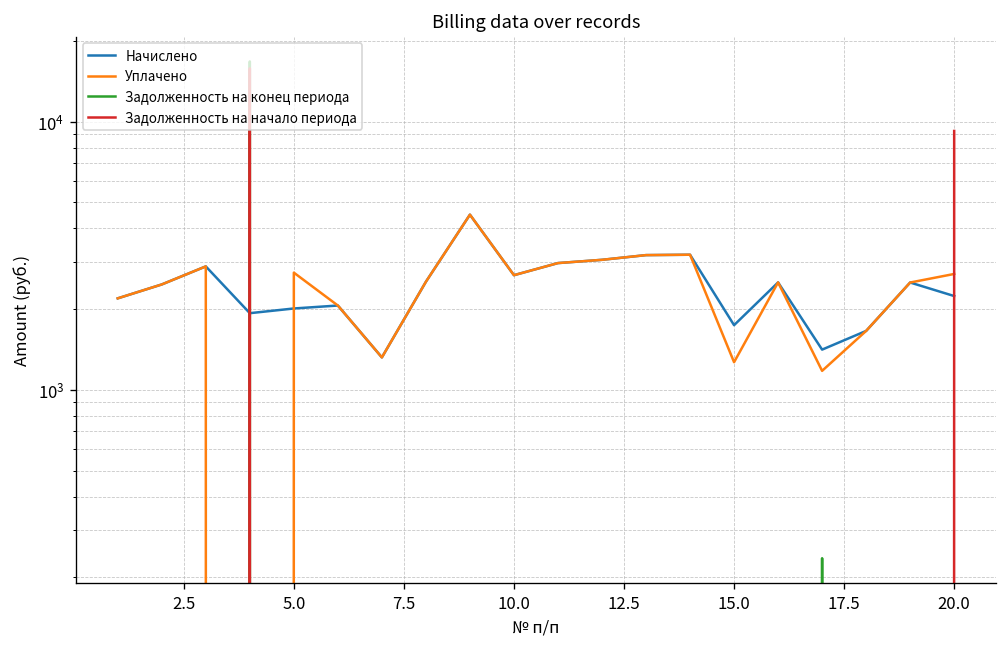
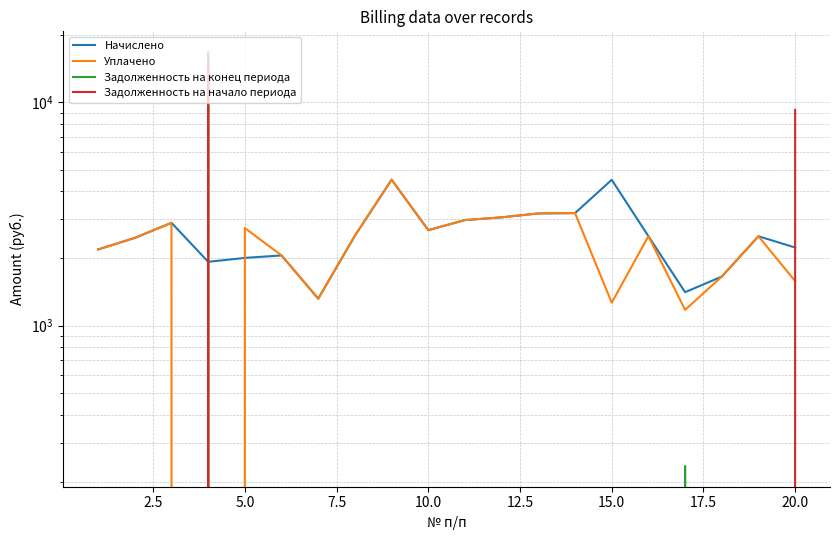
Начислено, 15.0: 1700 -> 4500
Уплачено, 20.0: 2700 -> 1600
